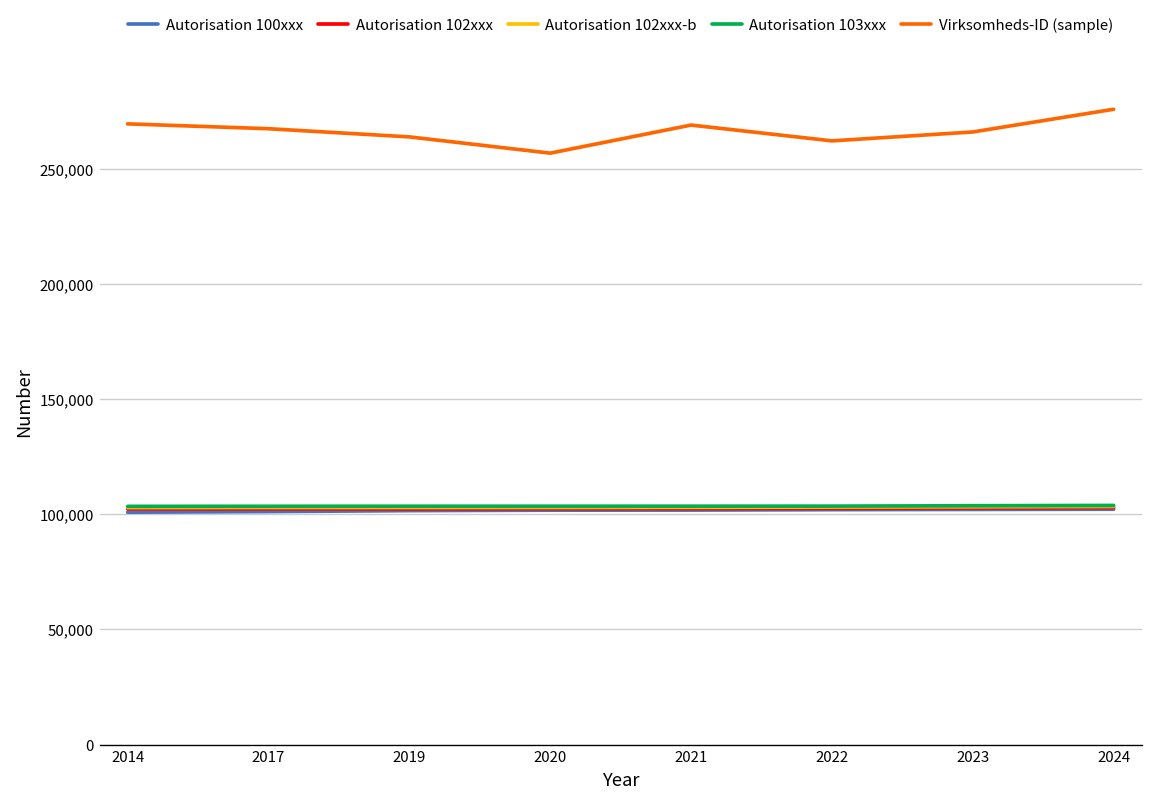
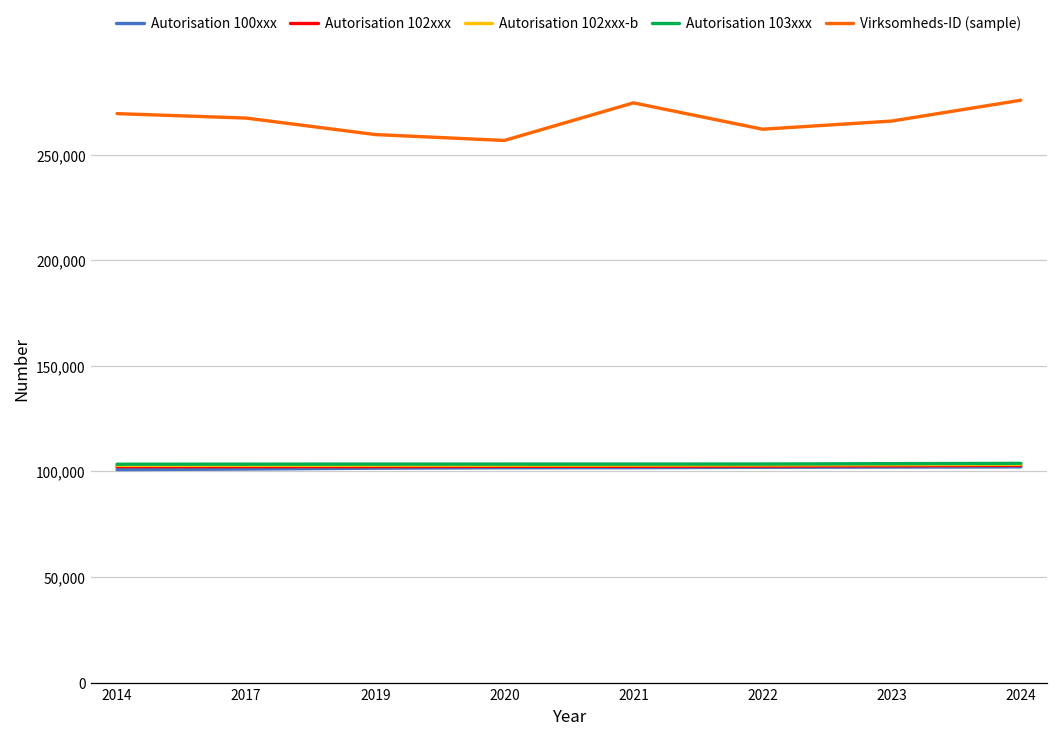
Virksomheds-ID (sample), 2019: 264,000 -> 259,000
Virksomheds-ID (sample), 2021: 269,000 -> 274,000
